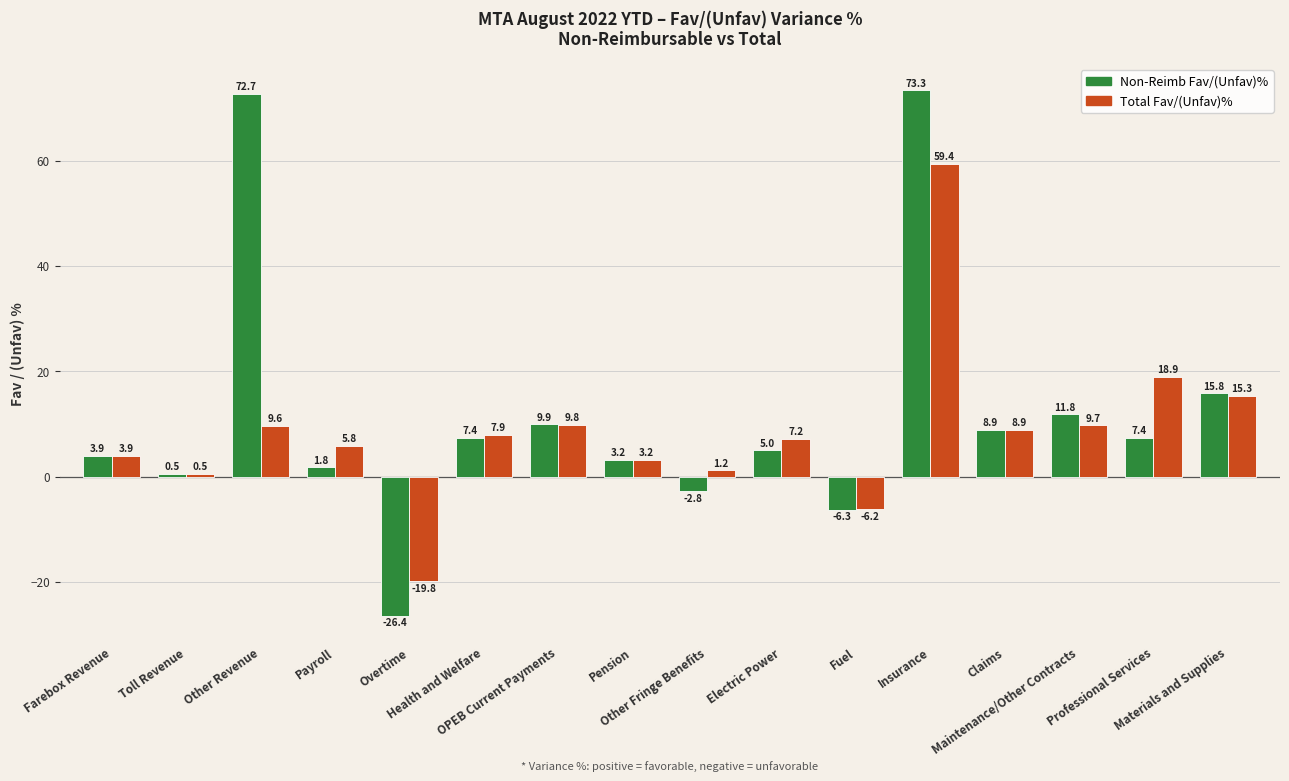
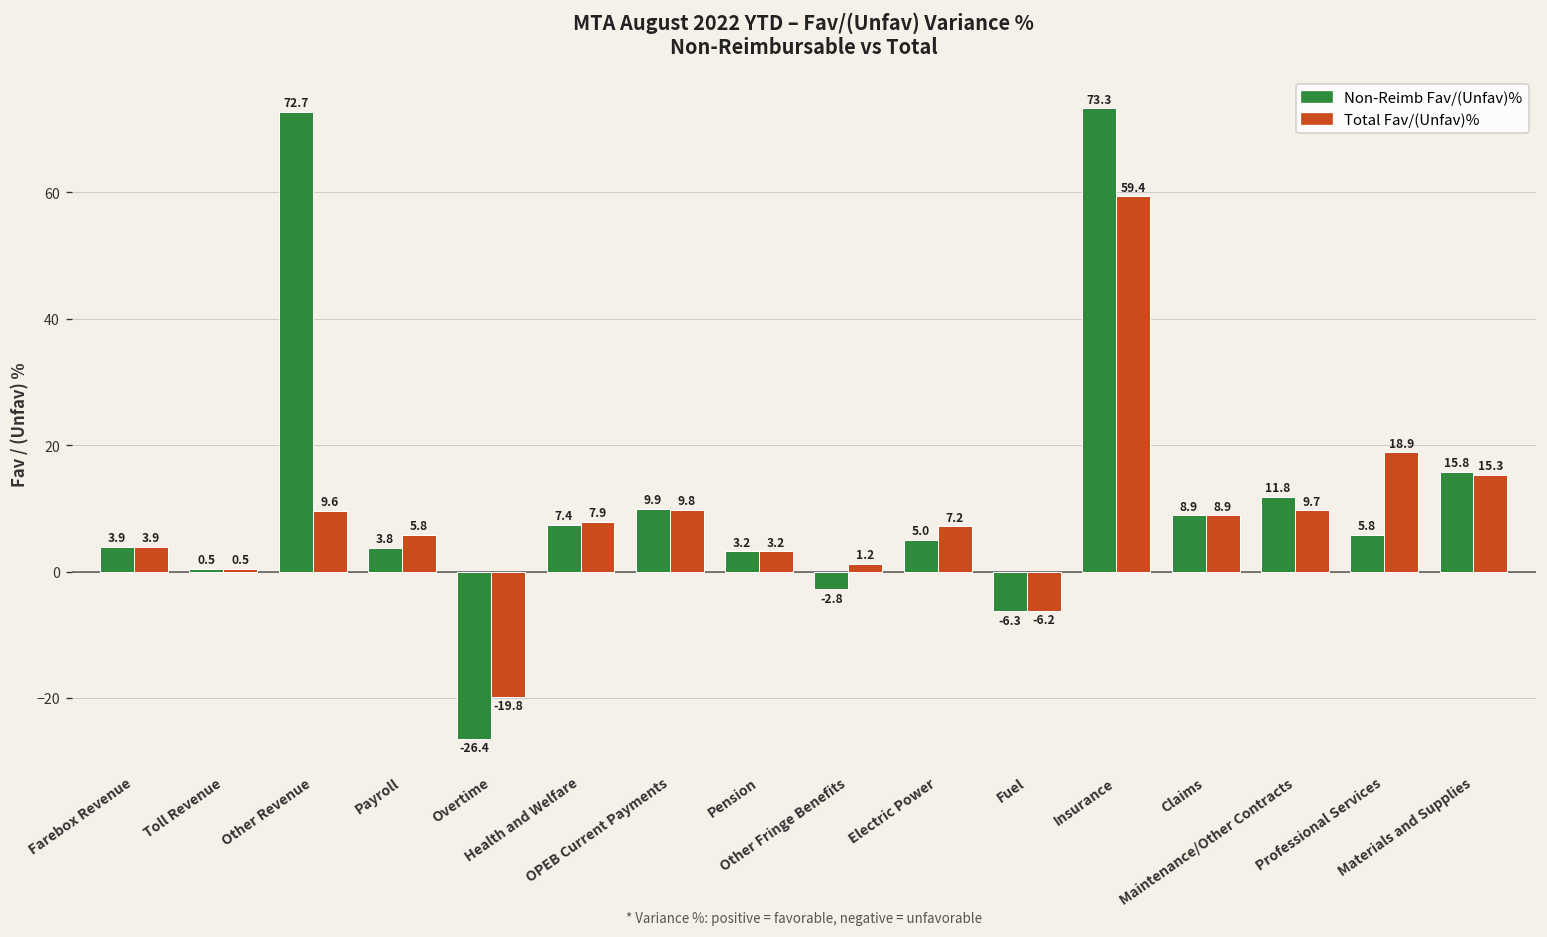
Non-Reimb Fav/(Unfav)%, Payroll: 1.8 -> 3.8
Non-Reimb Fav/(Unfav)%, Professional Services: 7.4 -> 5.8
